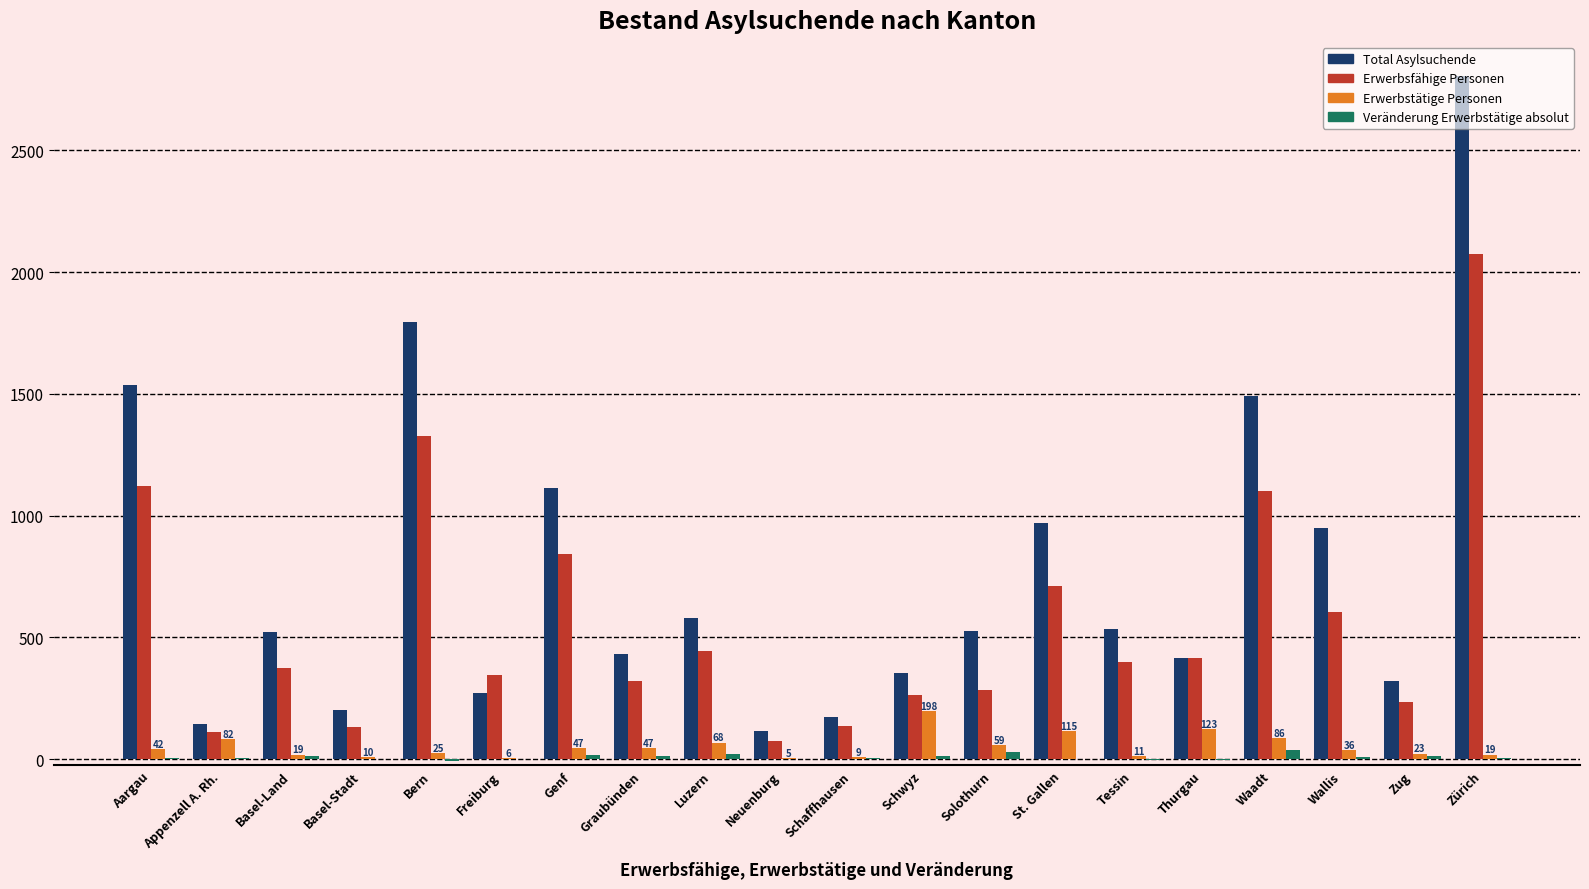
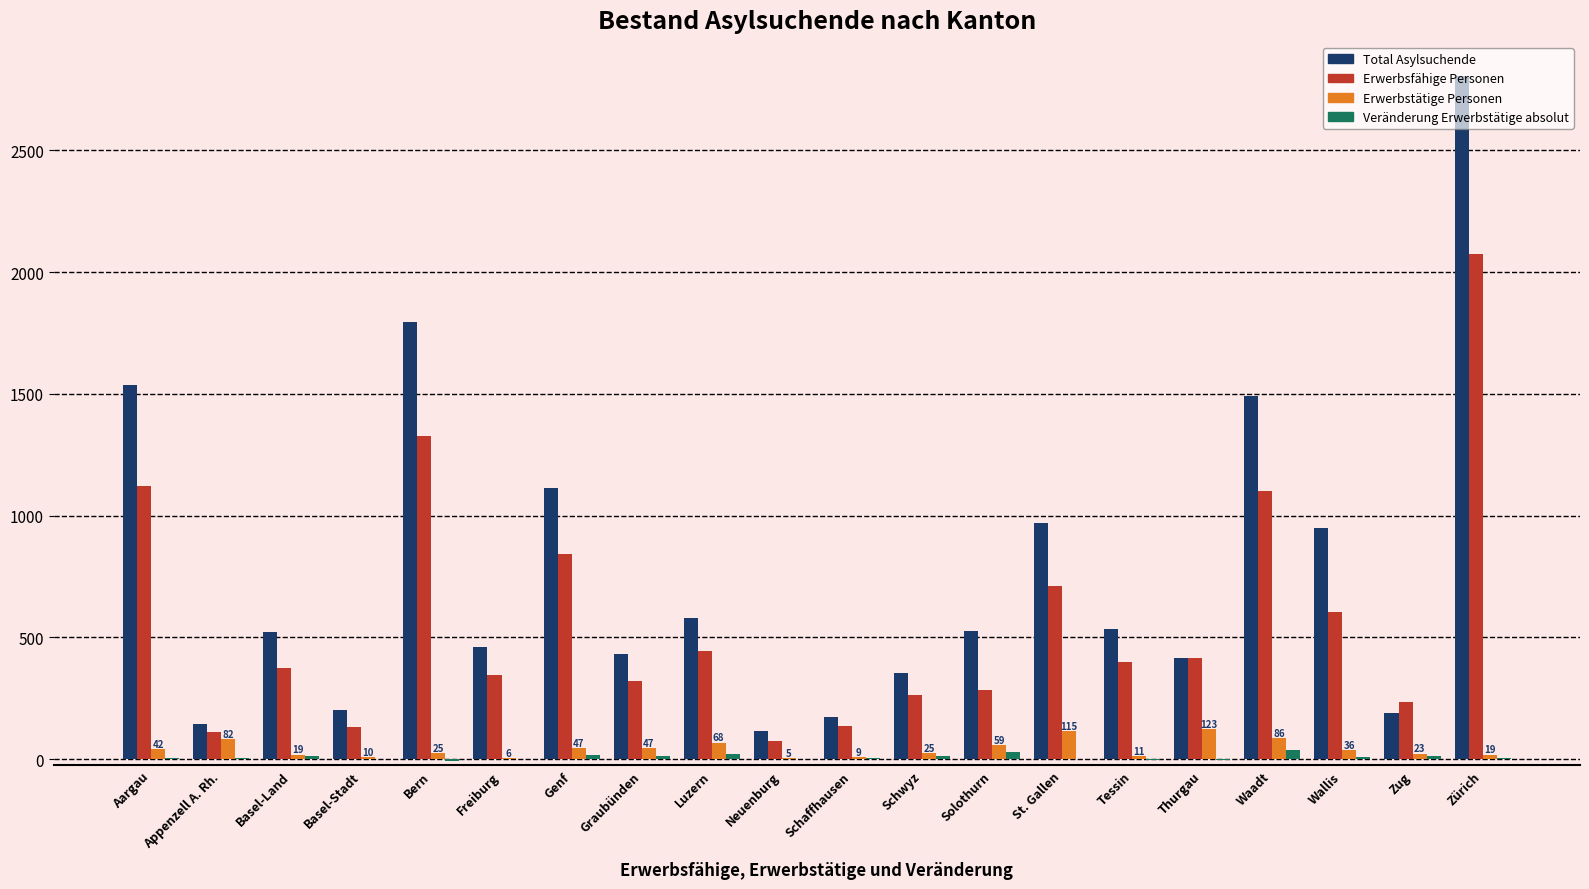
Total Asylsuchende, Freiburg: 270 -> 460
Erwerbstätige Personen, Schwyz: 198 -> 25
Total Asylsuchende, Zug: 320 -> 190
